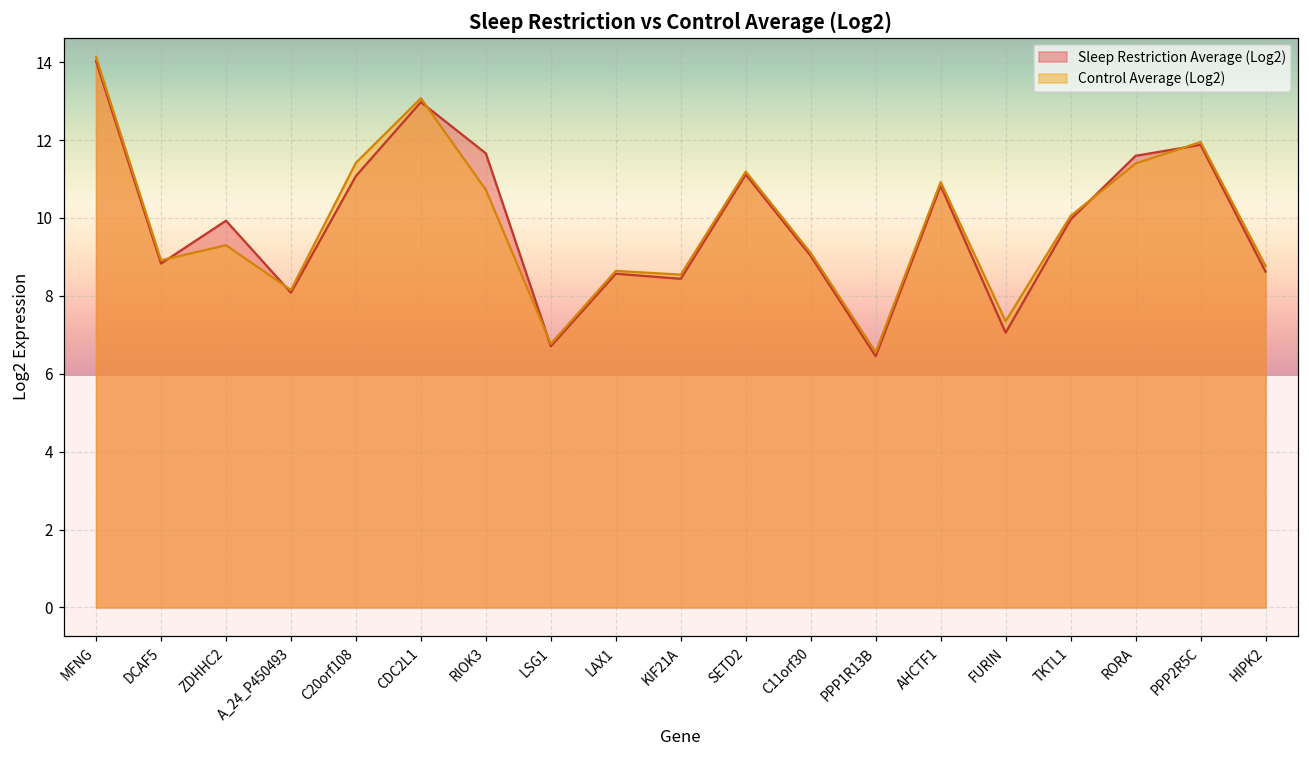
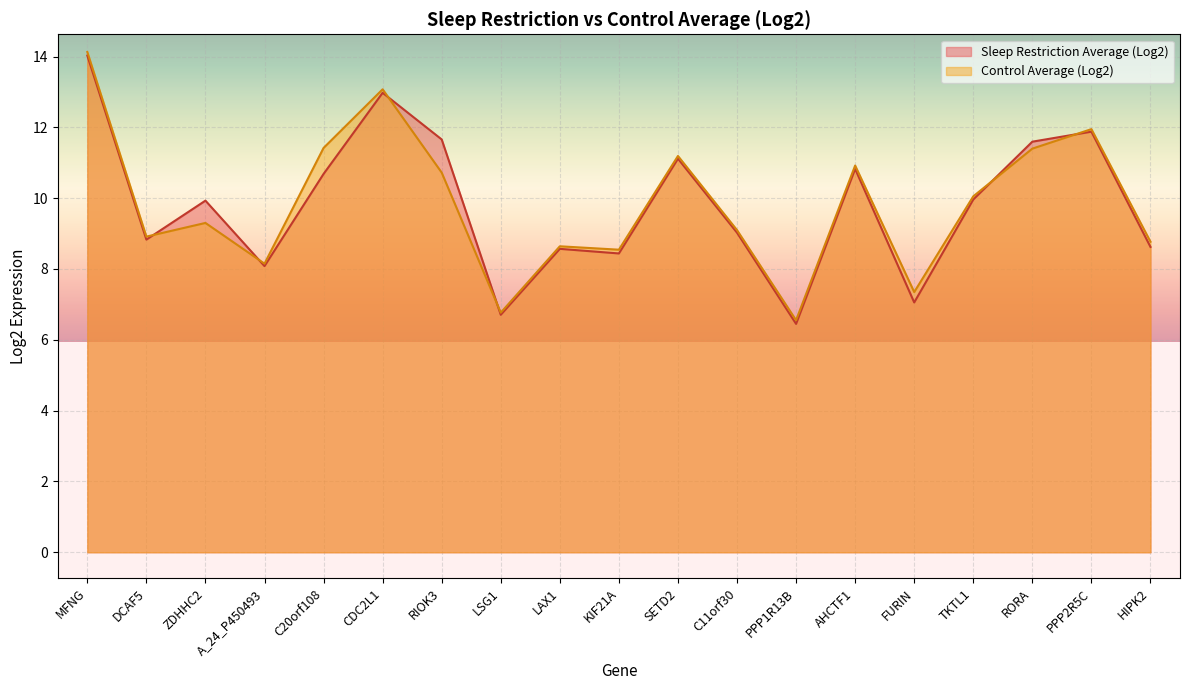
Sleep Restriction Average (Log2), C20orf108: 11.1 -> 10.7
